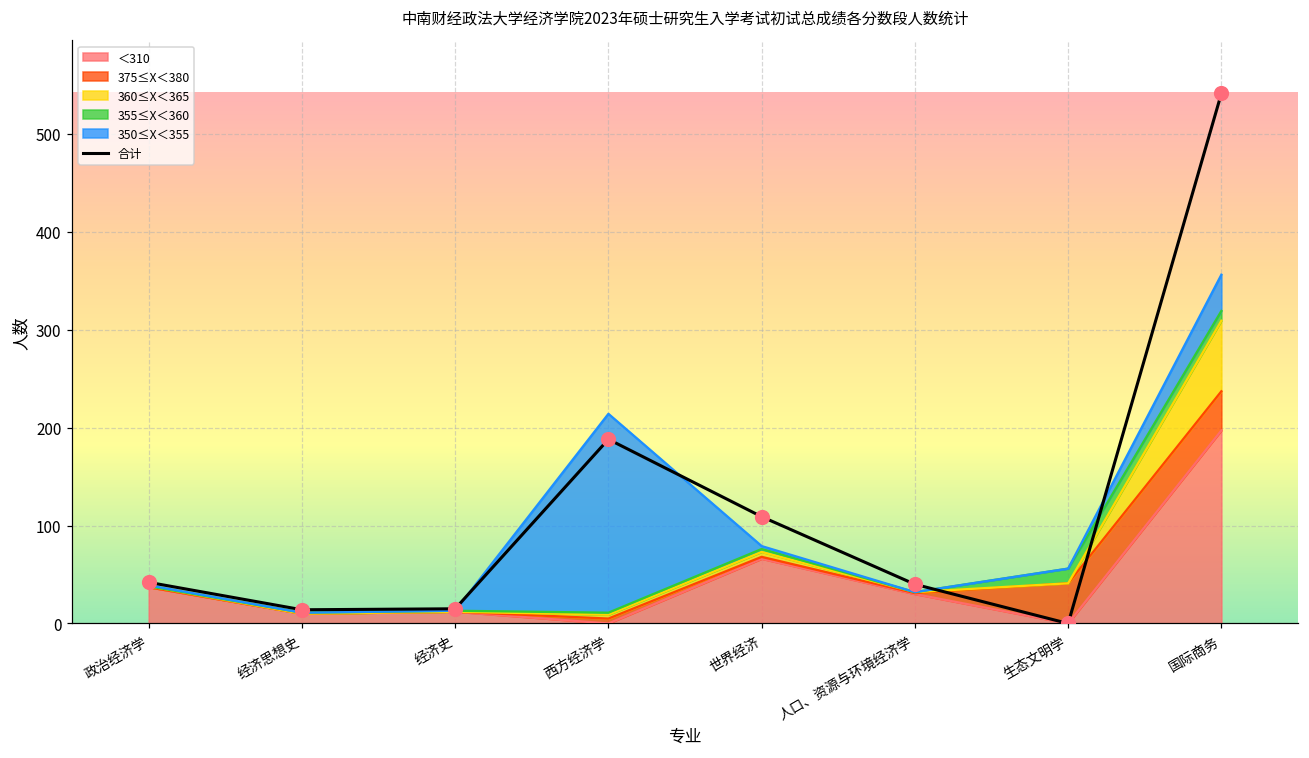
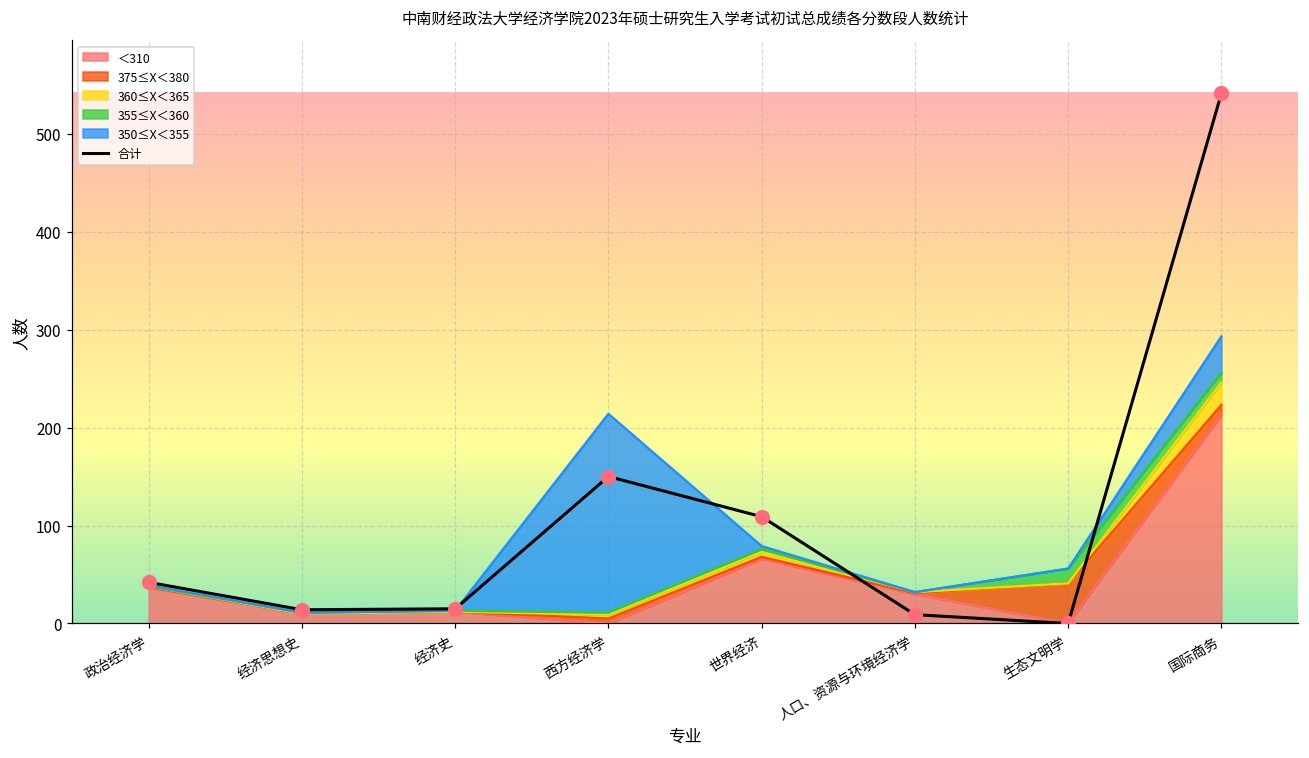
合计, 西方经济学: 190 -> 150
合计, 人口、资源与环境经济学: 40 -> 10
＜310, 国际商务: 200 -> 210
375≤X＜380, 国际商务: 40 -> 10
360≤X＜365, 国际商务: 70 -> 20
